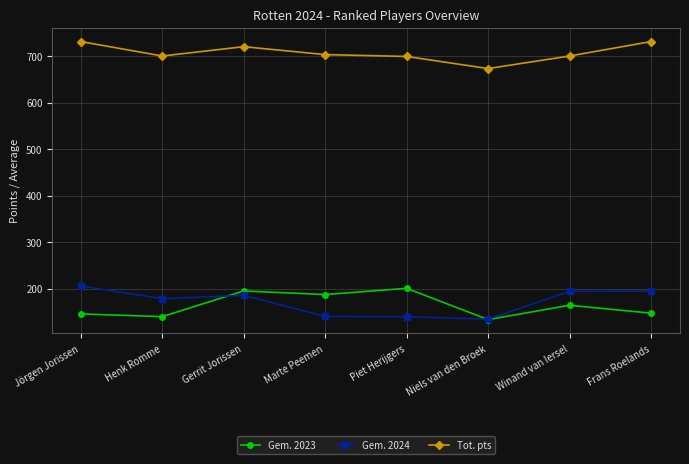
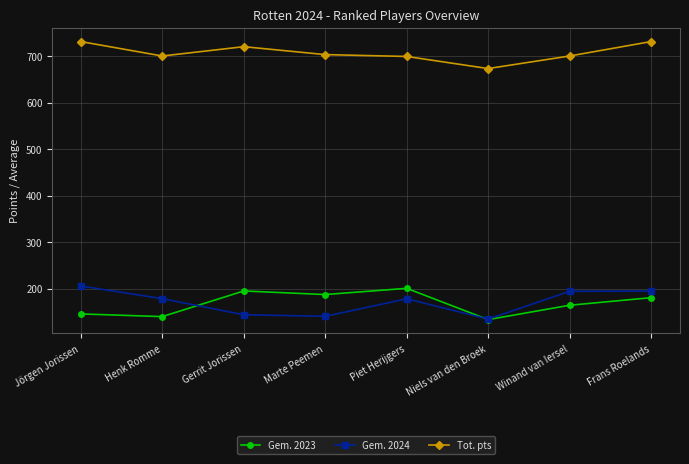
Gem. 2024, Gerrit Jorissen: 190 -> 140
Gem. 2024, Piet Herijgers: 140 -> 180
Gem. 2023, Frans Roelands: 150 -> 180
